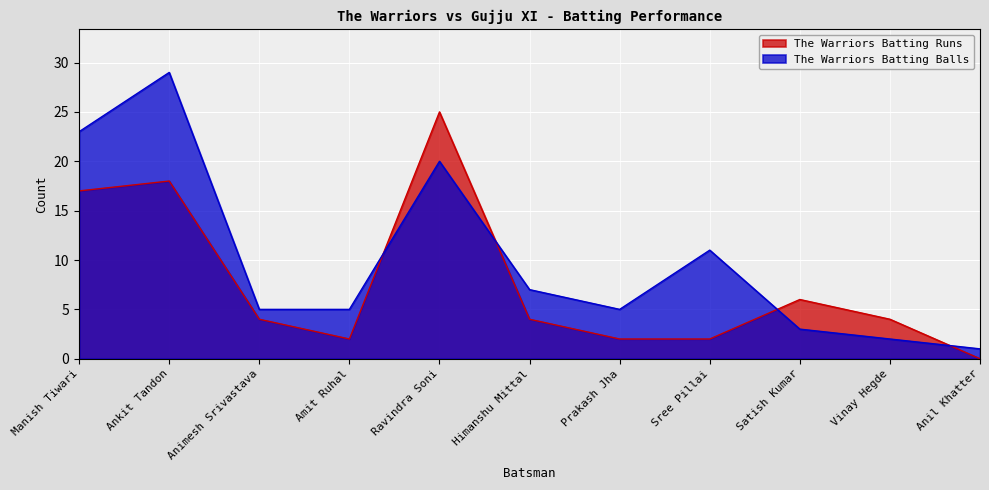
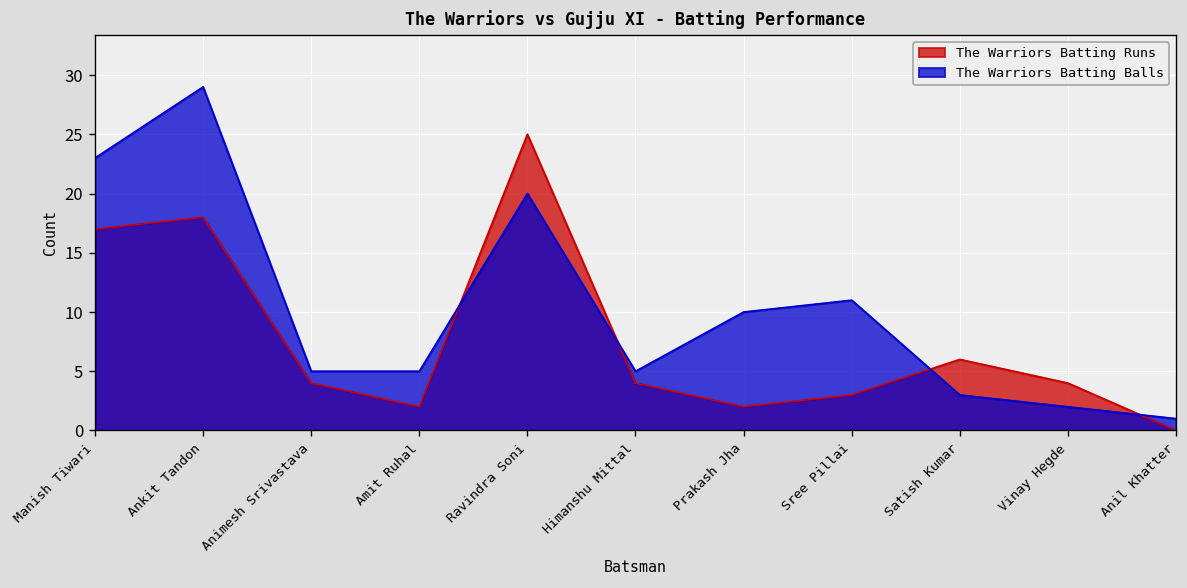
The Warriors Batting Balls, Himanshu Mittal: 7 -> 5
The Warriors Batting Balls, Prakash Jha: 5 -> 10
The Warriors Batting Runs, Sree Pillai: 2 -> 3
